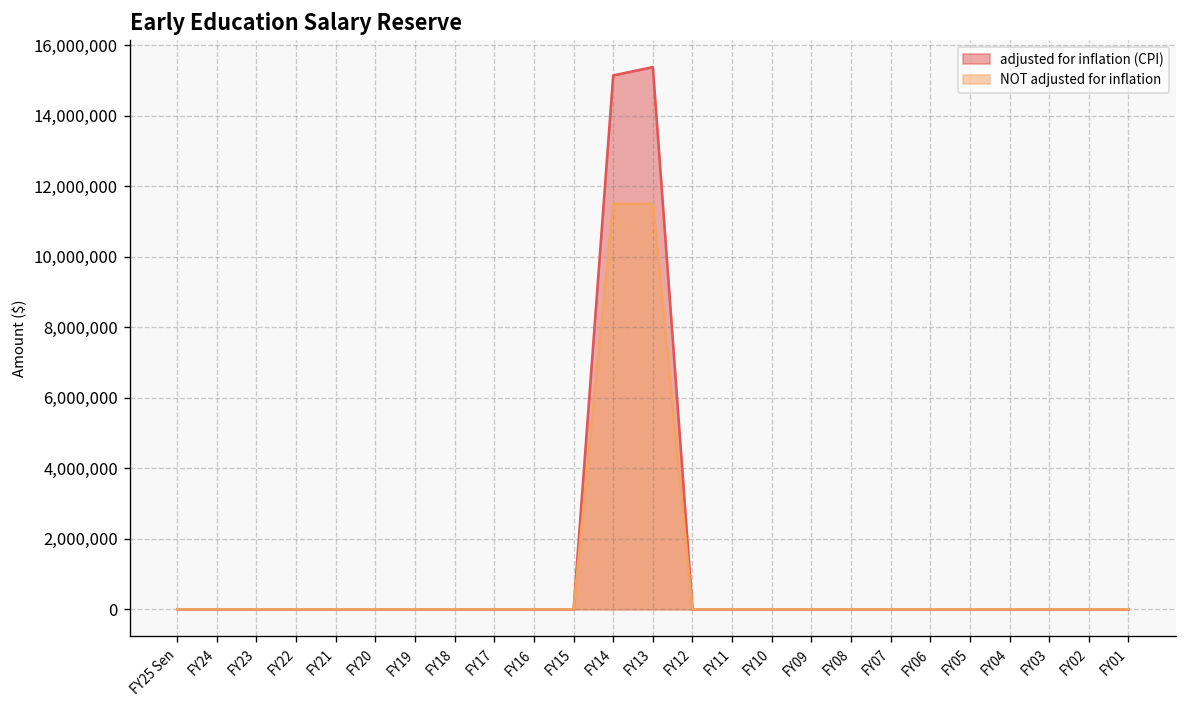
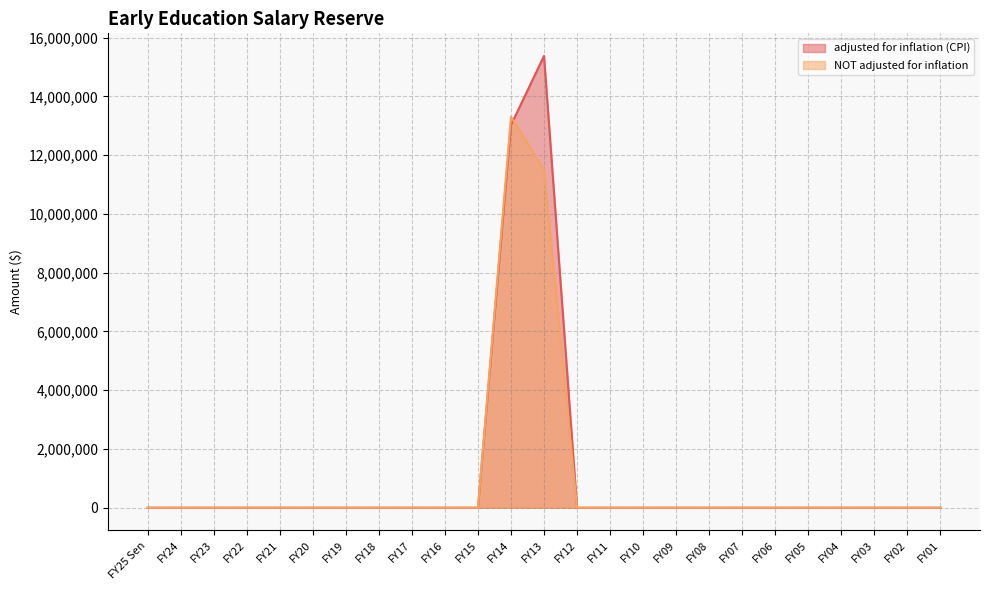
adjusted for inflation (CPI), FY14: 15,100,000 -> 13,000,000
NOT adjusted for inflation, FY14: 11,500,000 -> 13,300,000
